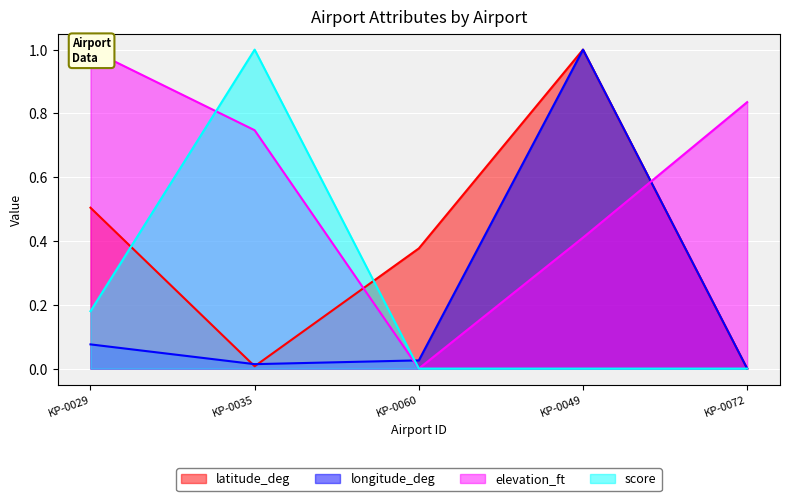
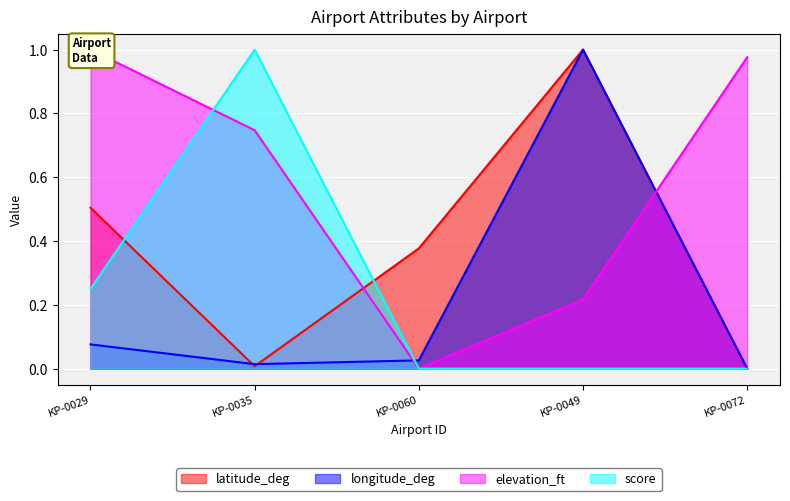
score, KP-0029: 0.18 -> 0.25
elevation_ft, KP-0049: 0.41 -> 0.22
elevation_ft, KP-0072: 0.84 -> 0.98
